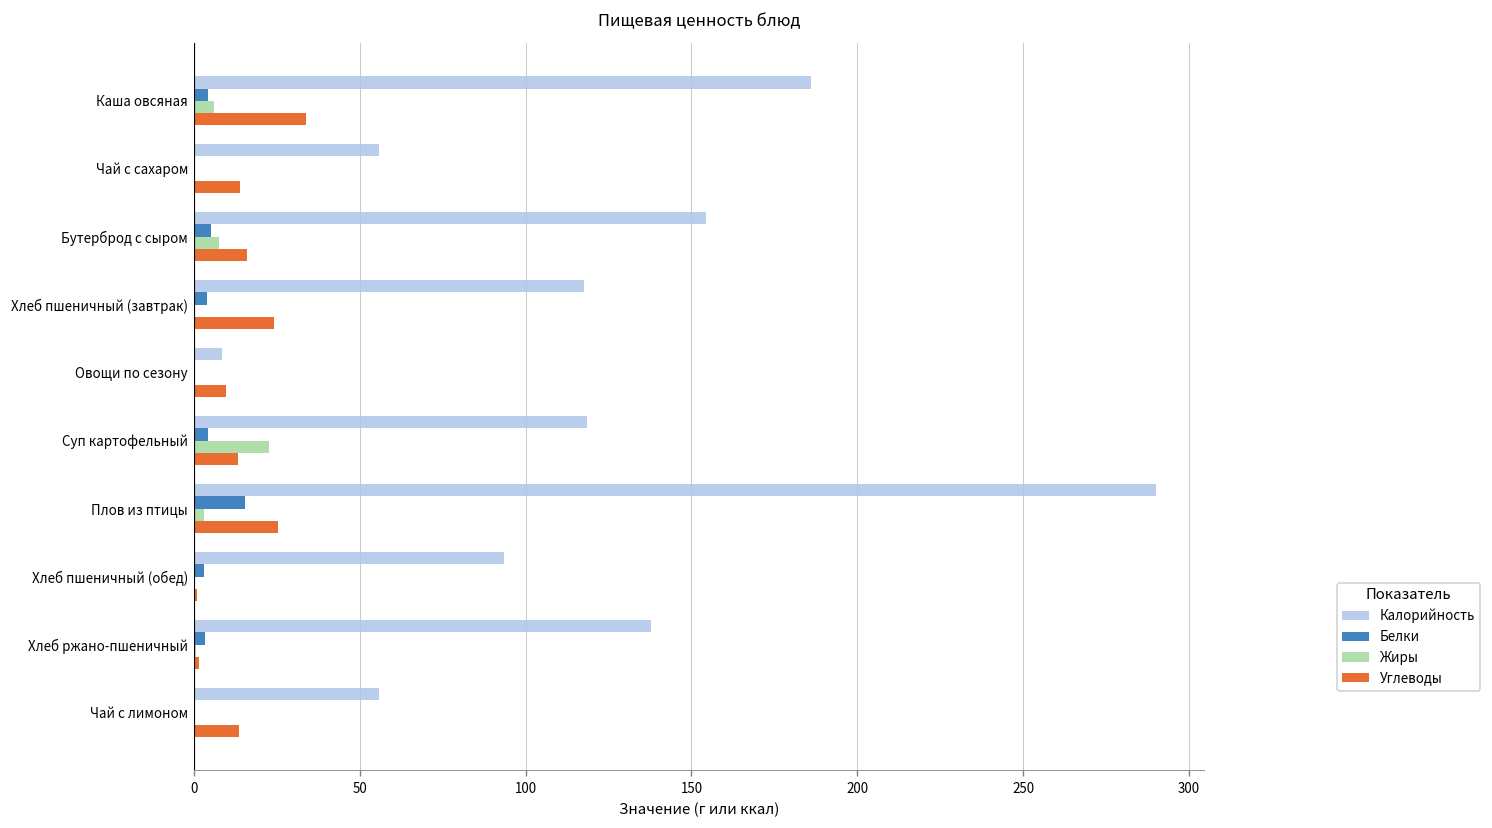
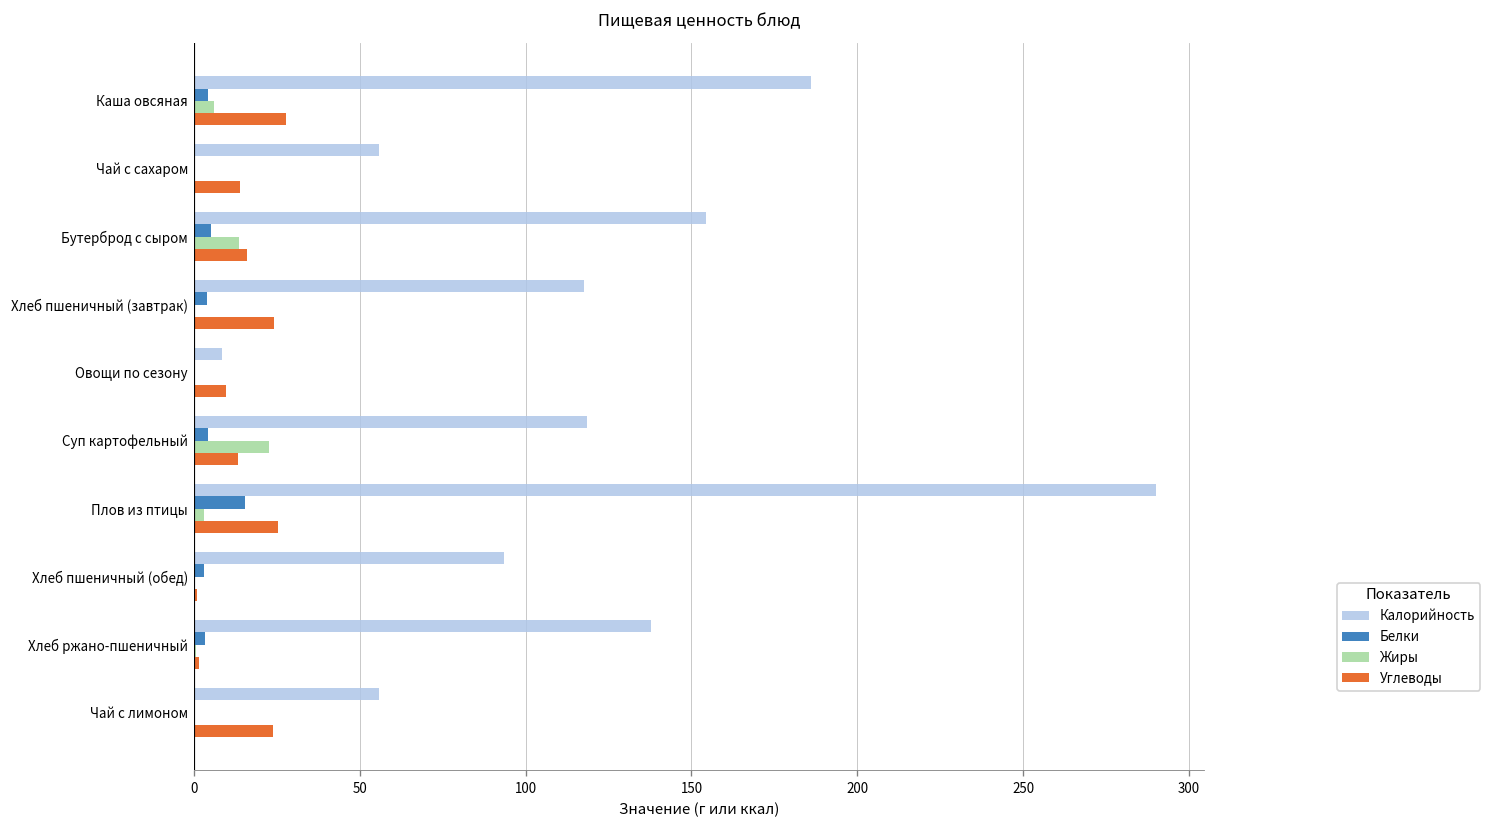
Углеводы, Каша овсяная: 34 -> 28
Жиры, Бутерброд с сыром: 8 -> 14
Углеводы, Чай с лимоном: 14 -> 24
